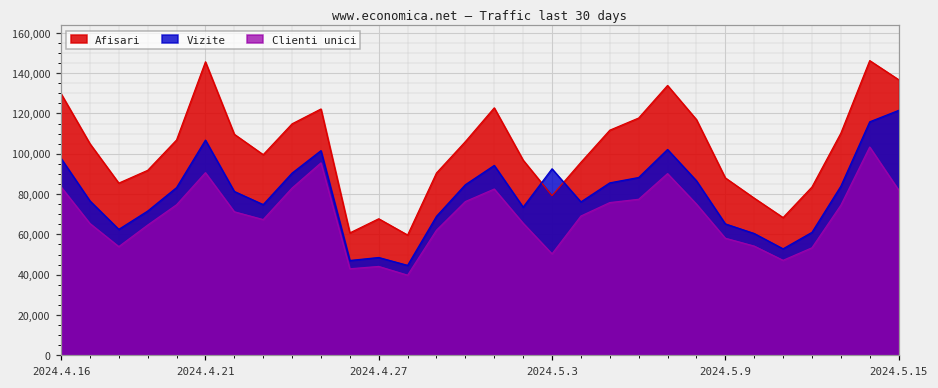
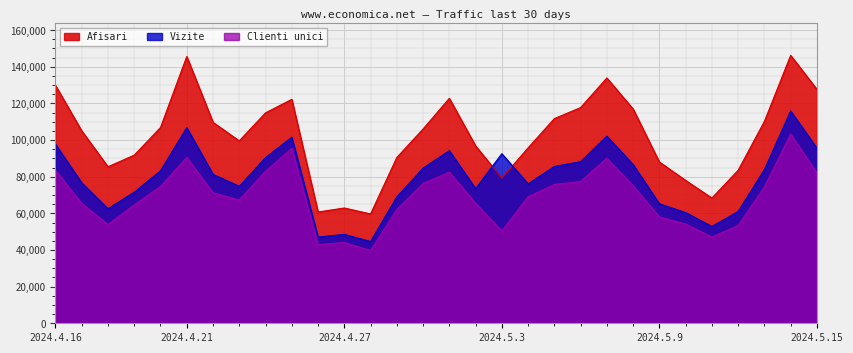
Afisari, 2024.4.27: 68,000 -> 63,000
Afisari, 2024.5.15: 137,000 -> 128,000
Vizite, 2024.5.15: 122,000 -> 96,000
